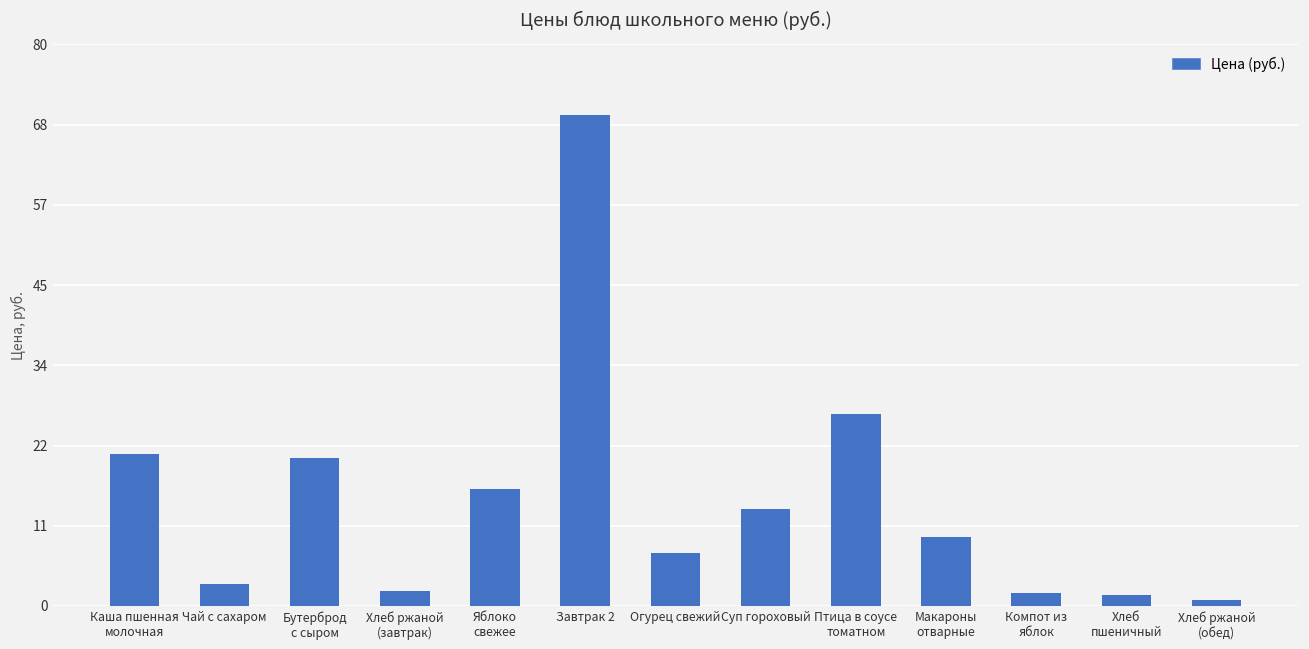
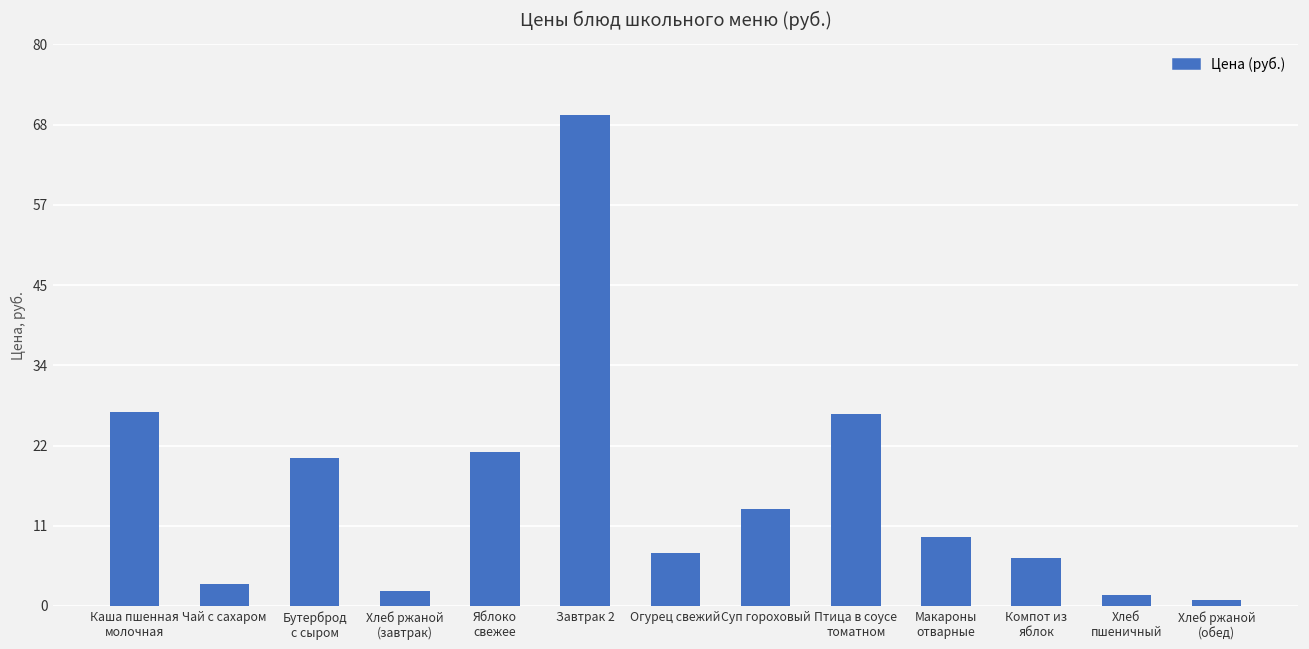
Каша пшенная молочная: 22 -> 28
Яблоко свежее: 17 -> 22
Компот из яблок: 2 -> 7
